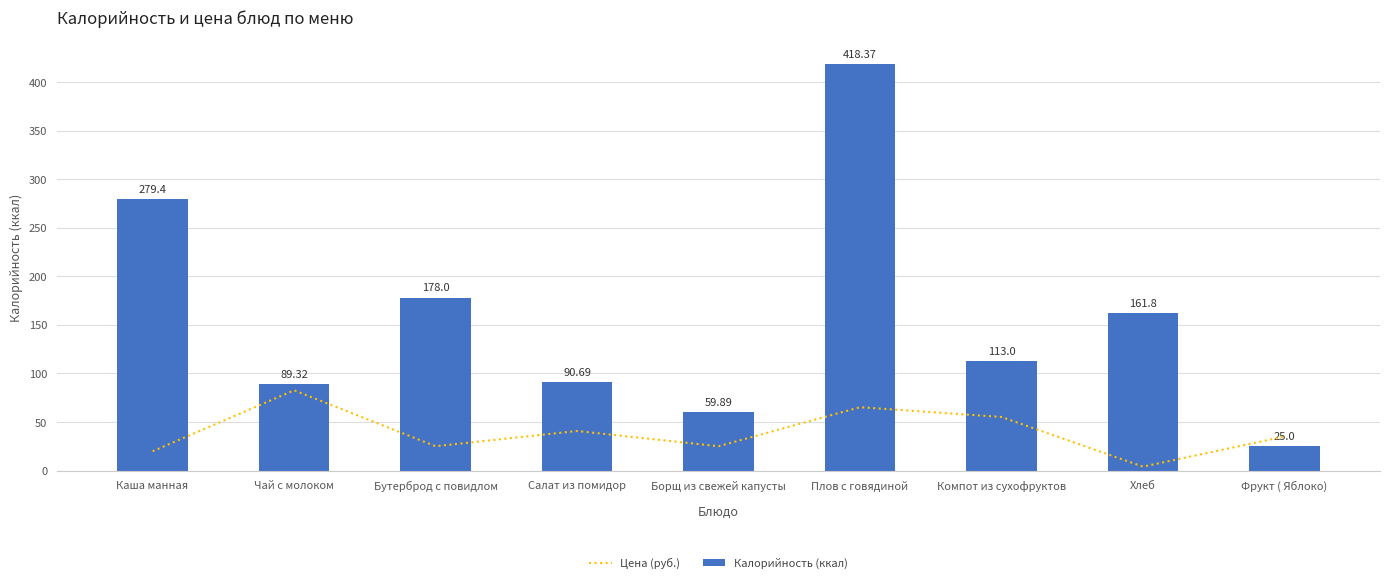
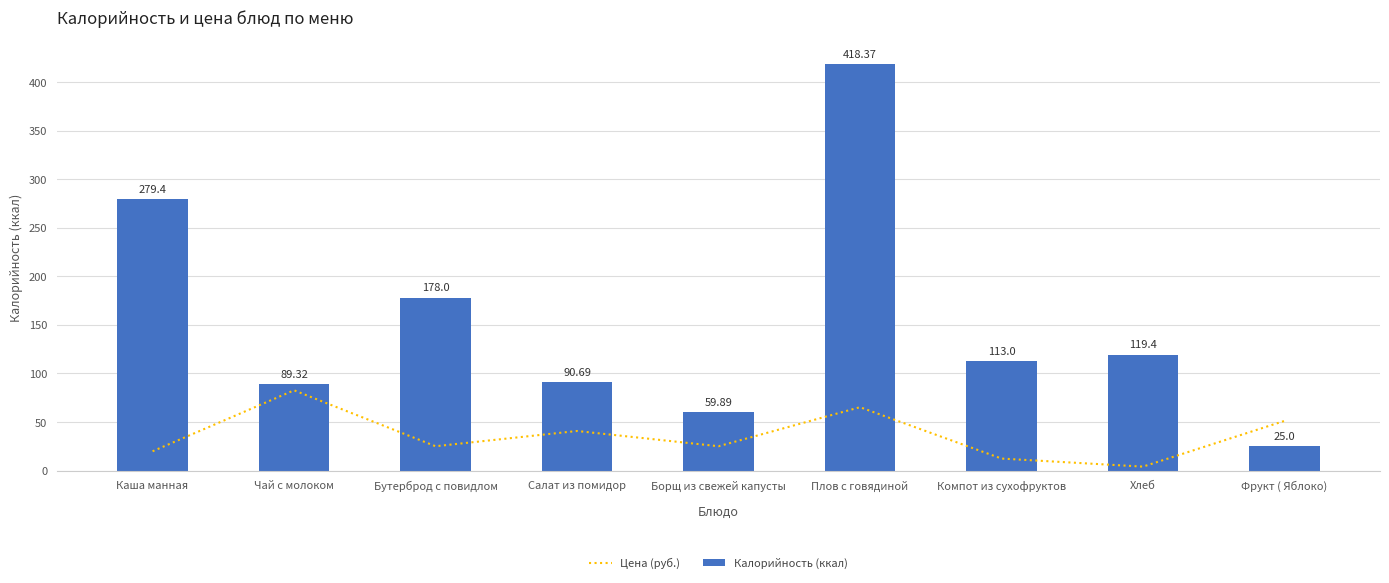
Цена (руб.), Компот из сухофруктов: 60 -> 10
Калорийность (ккал), Хлеб: 161.8 -> 119.4
Цена (руб.), Фрукт ( Яблоко): 40 -> 50
